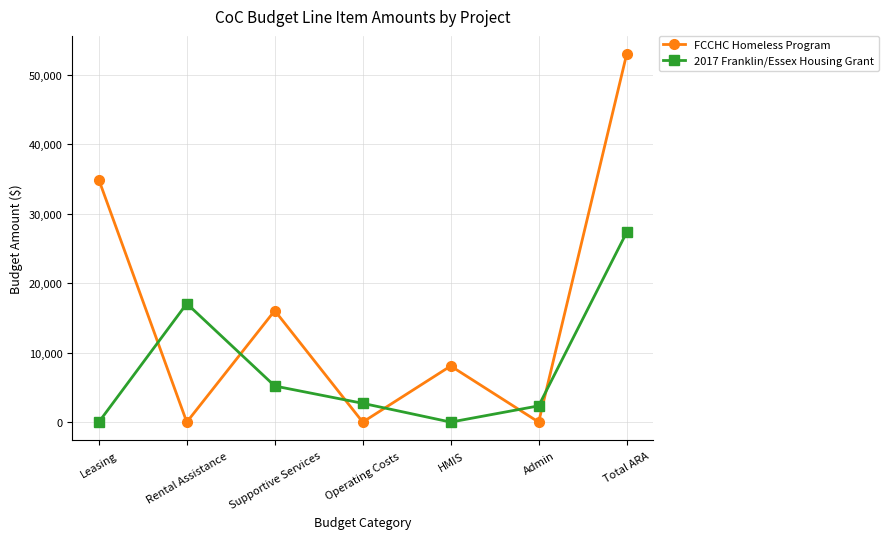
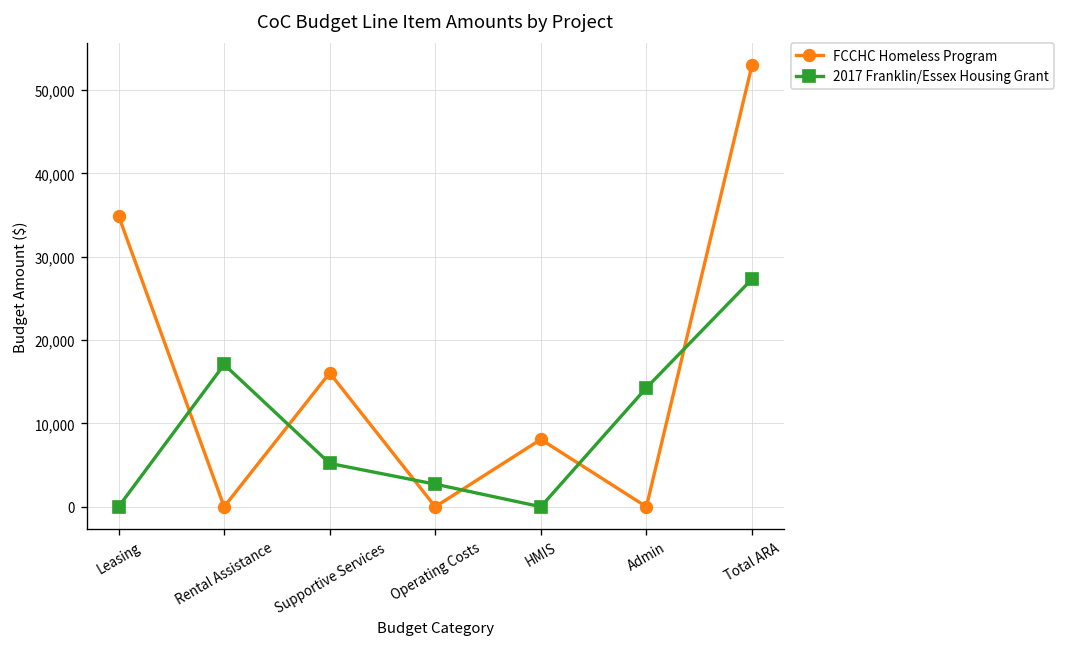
2017 Franklin/Essex Housing Grant, Admin: 2,000 -> 14,000
